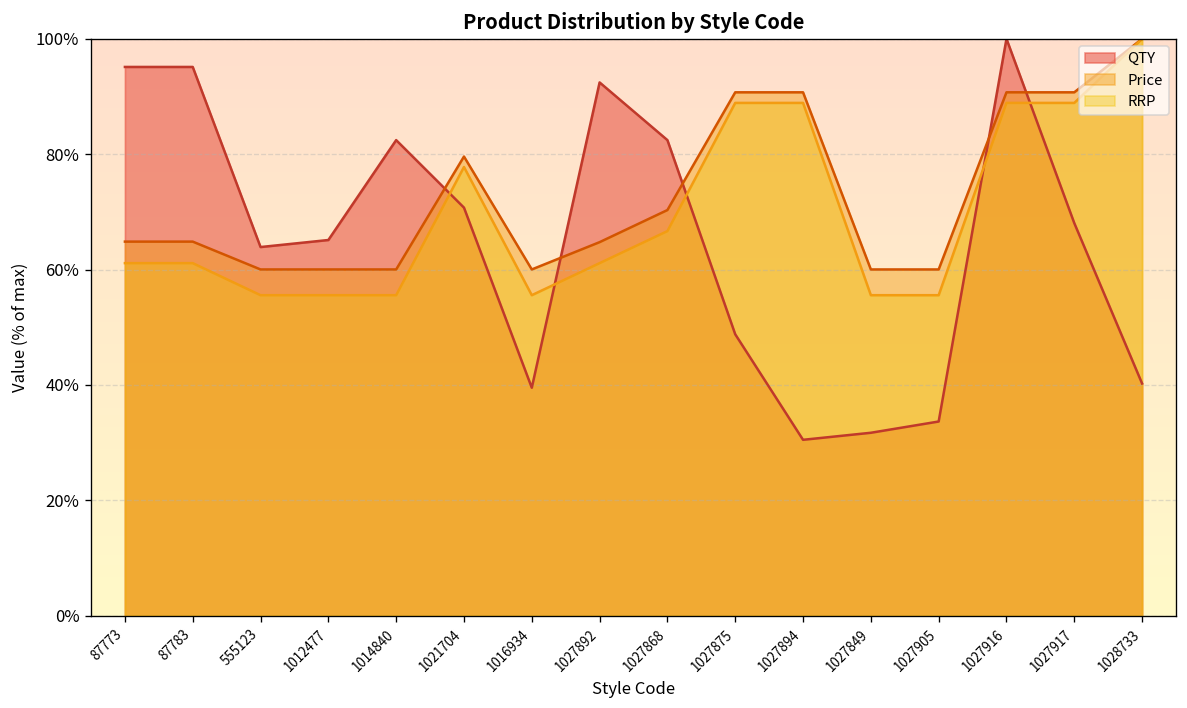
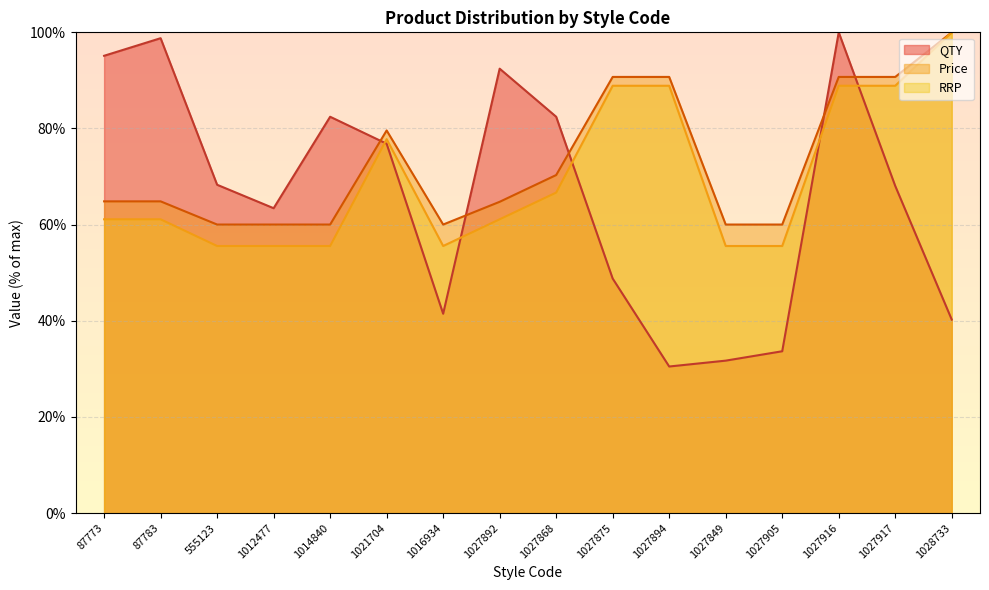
QTY, 87783: 95% -> 99%
QTY, 555123: 64% -> 68%
QTY, 1012477: 65% -> 63%
QTY, 1021704: 71% -> 77%
QTY, 1016934: 40% -> 41%
